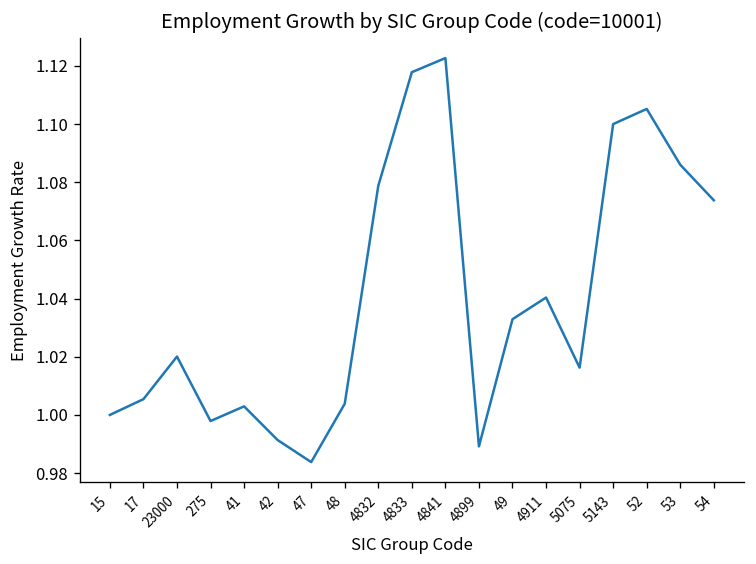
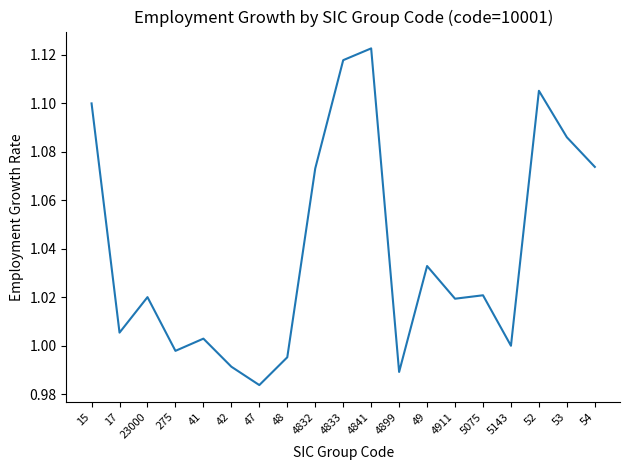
15: 1.0 -> 1.1
48: 1.004 -> 0.995
4832: 1.079 -> 1.073
4911: 1.040 -> 1.019
5075: 1.016 -> 1.021
5143: 1.1 -> 1.0
